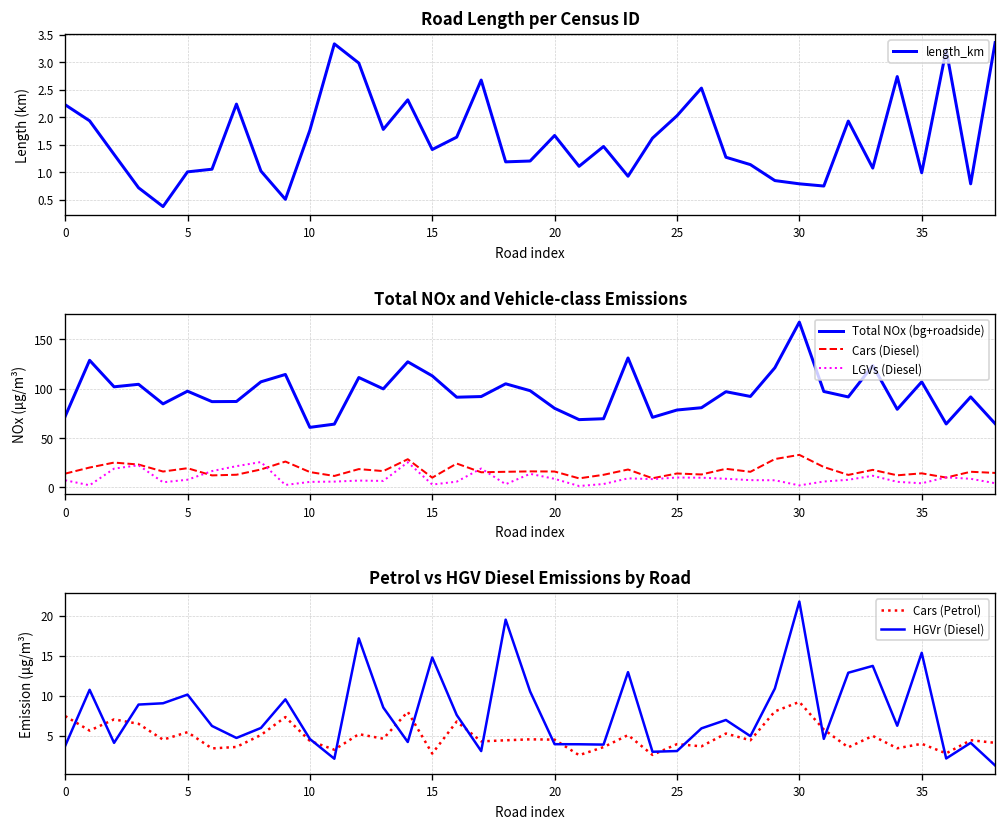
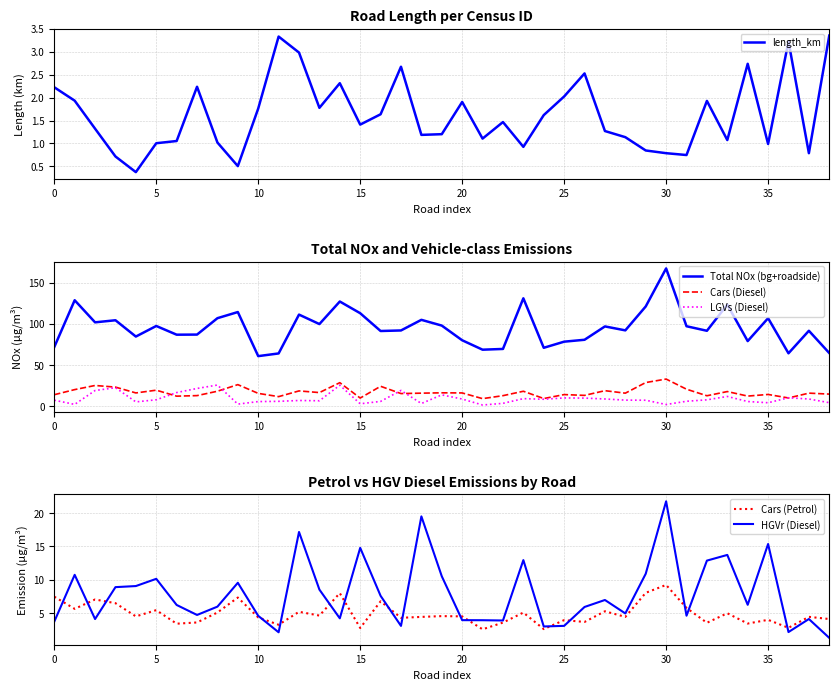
Road Length per Census ID, 20: 1.7 -> 1.9
